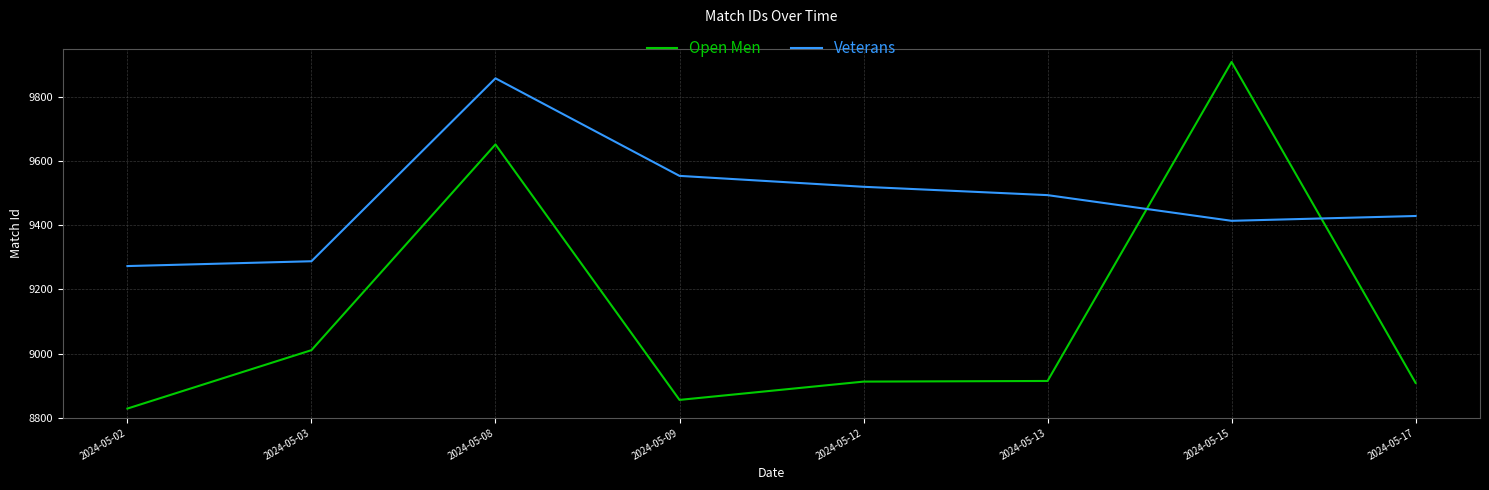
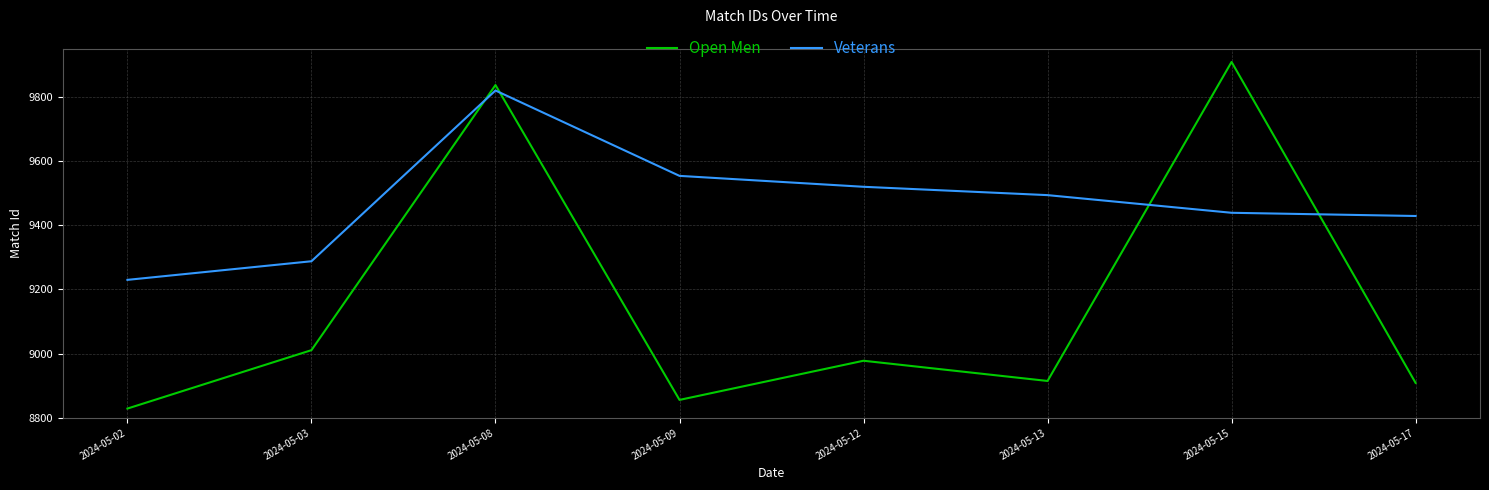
Veterans, 2024-05-02: 9270 -> 9230
Open Men, 2024-05-08: 9650 -> 9840
Veterans, 2024-05-08: 9860 -> 9820
Open Men, 2024-05-12: 8910 -> 8980
Veterans, 2024-05-15: 9410 -> 9440
